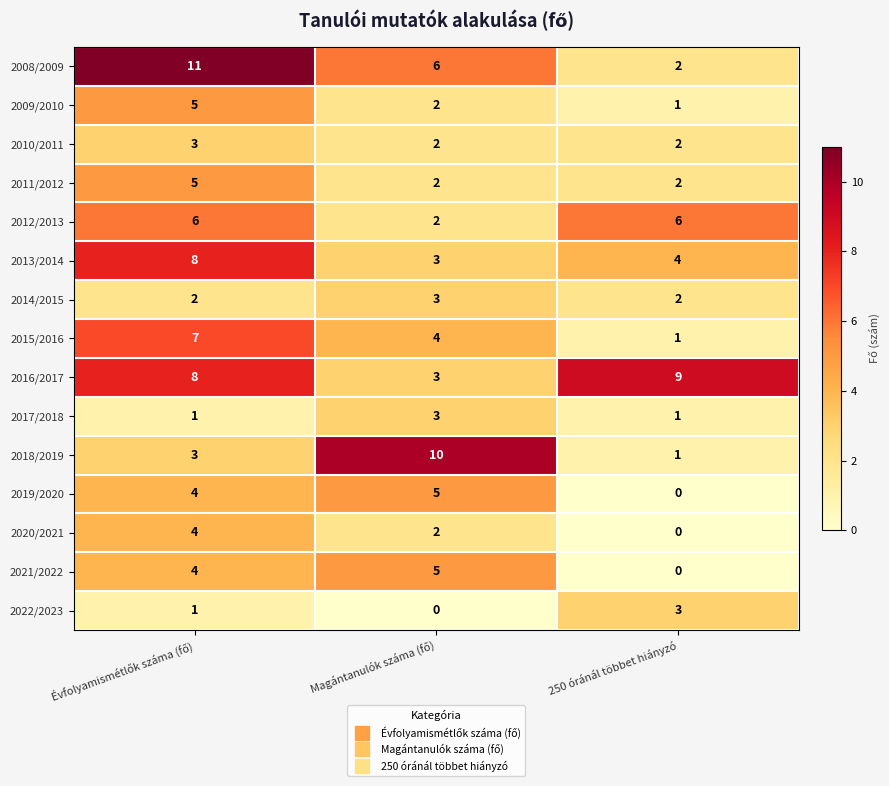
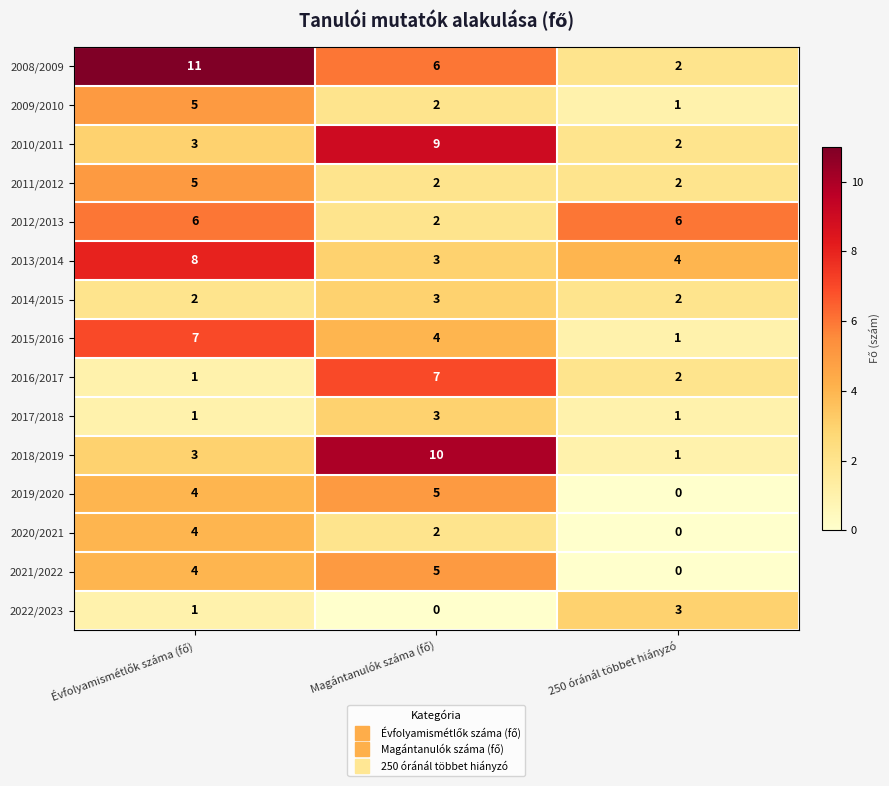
2010/2011, Magántanulók száma (fő): 2 -> 9
2016/2017, Évfolyamismétlők száma (fő): 8 -> 1
2016/2017, Magántanulók száma (fő): 3 -> 7
2016/2017, 250 óránál többet hiányzó: 9 -> 2
